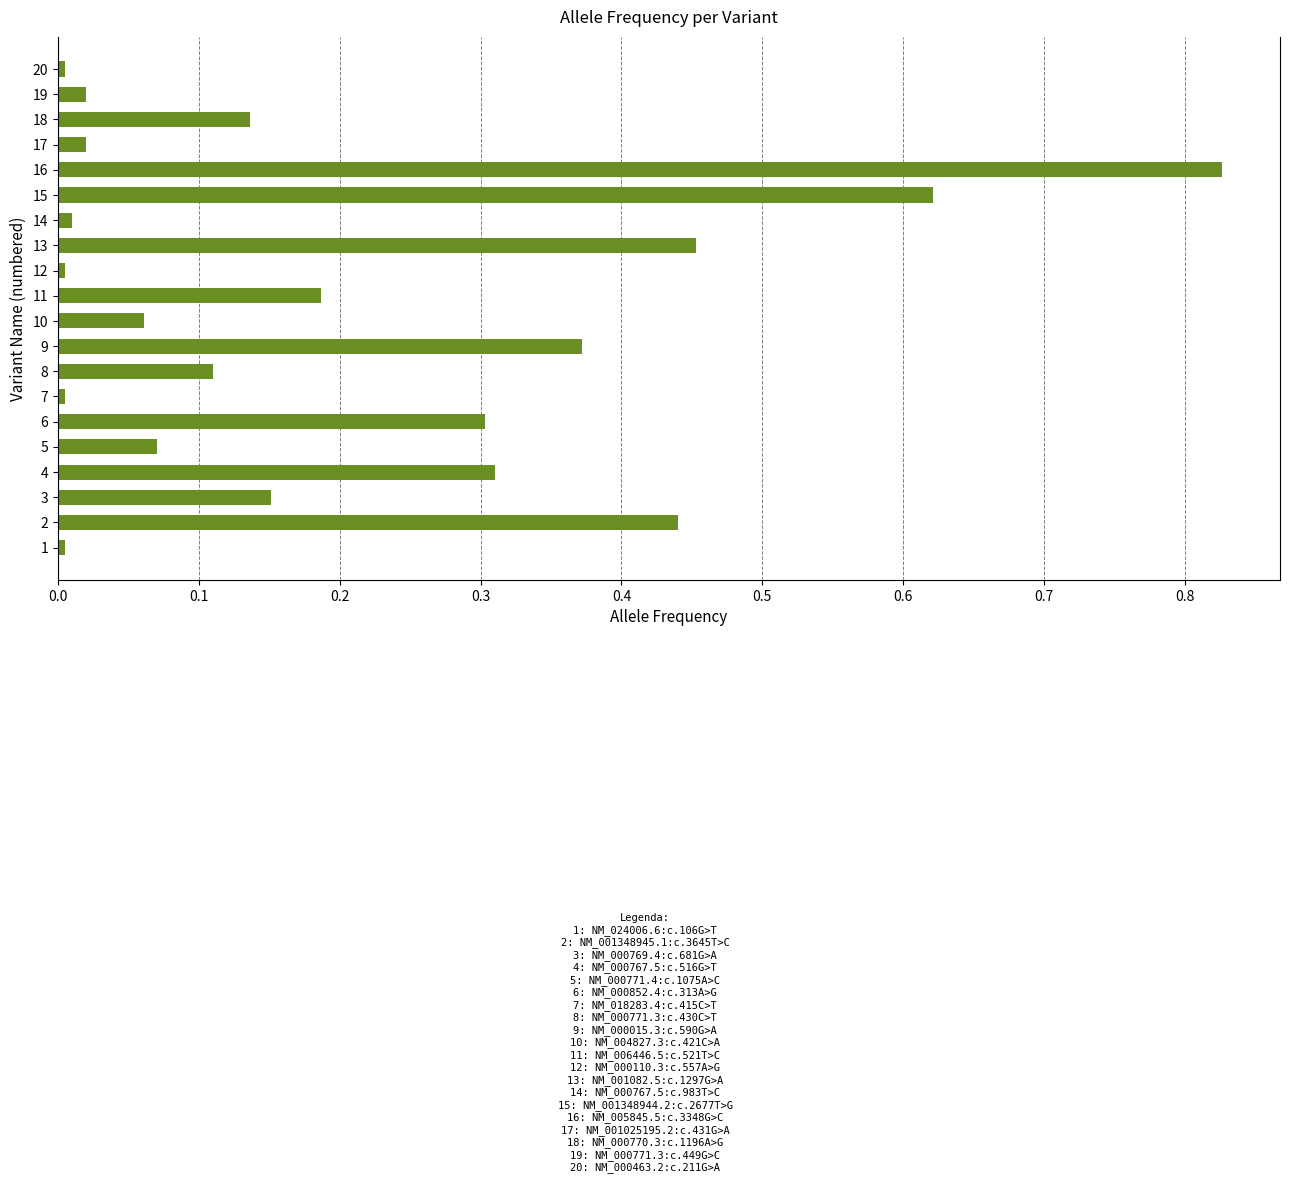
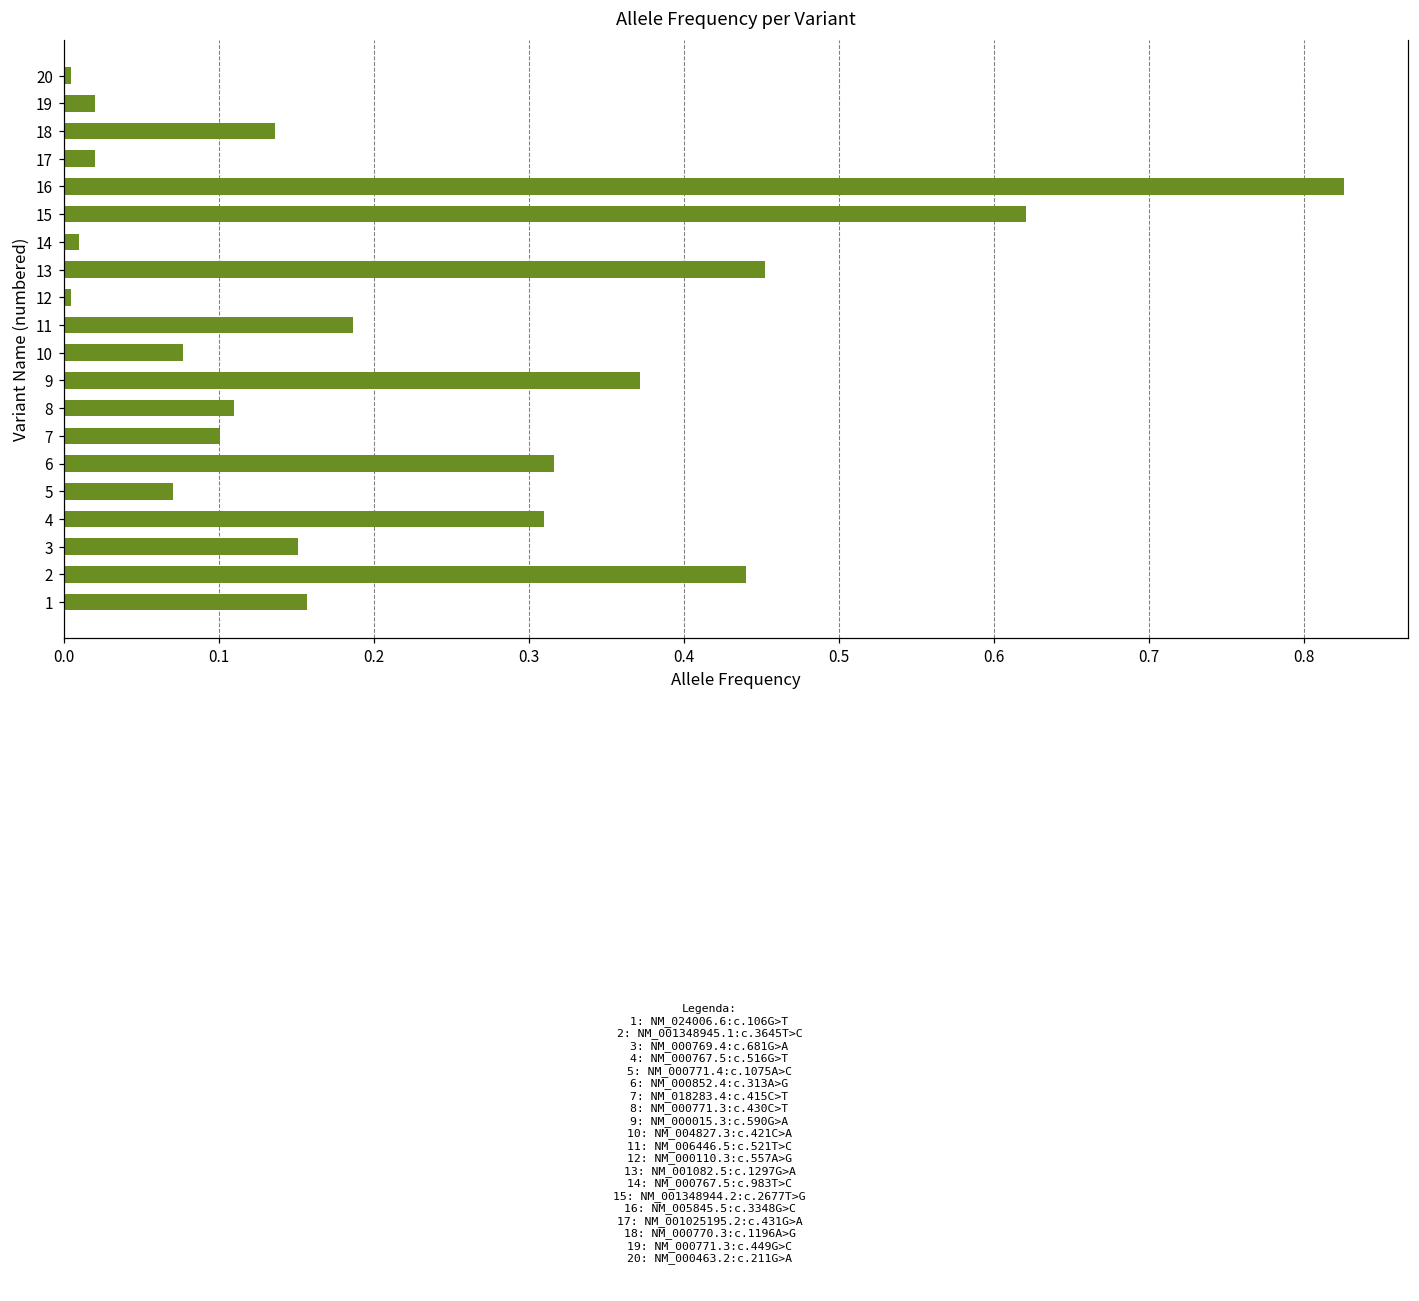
10: 0.061 -> 0.077
7: 0.005 -> 0.101
6: 0.304 -> 0.316
1: 0.005 -> 0.157
